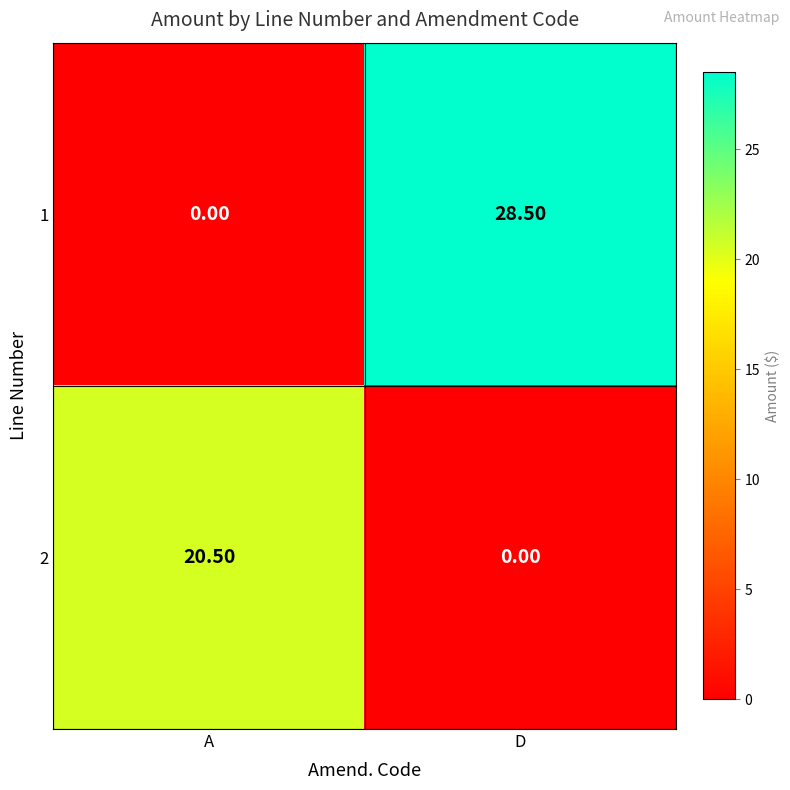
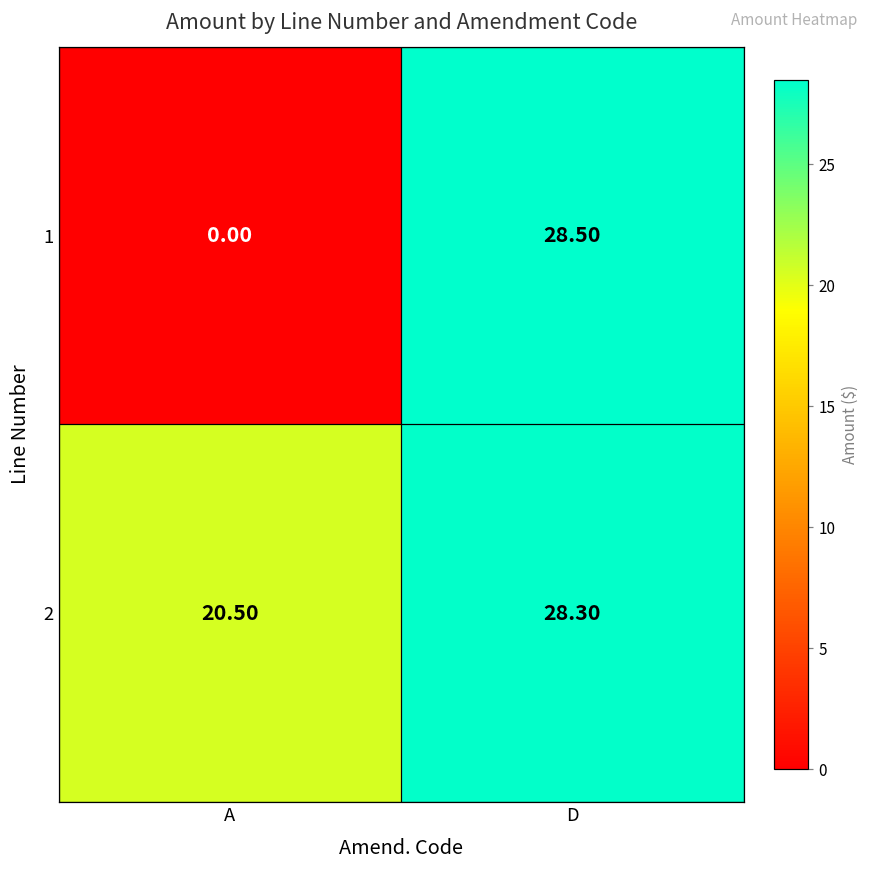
2, D: 0.00 -> 28.30
